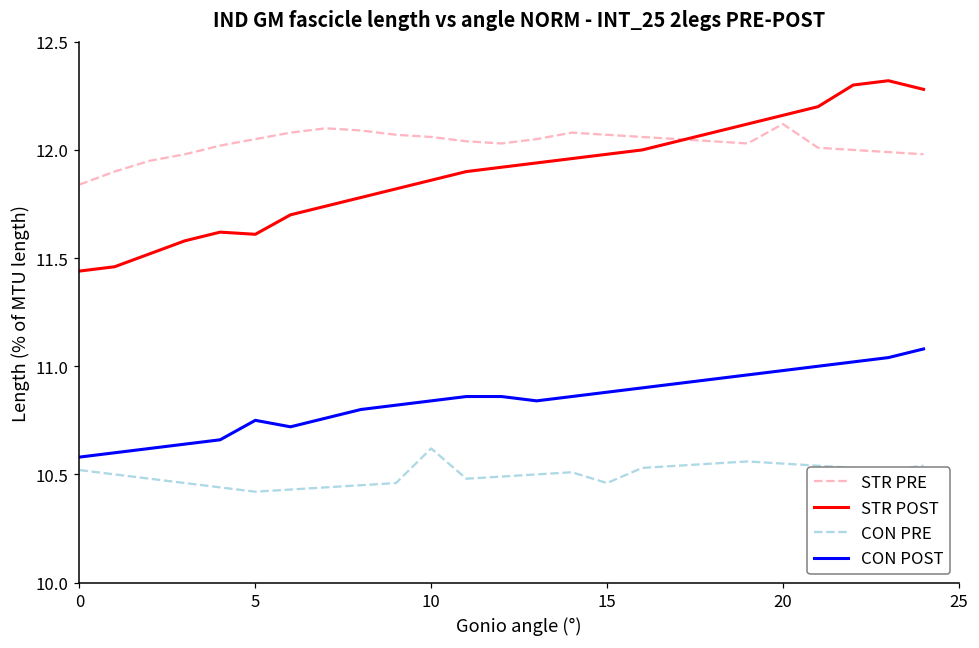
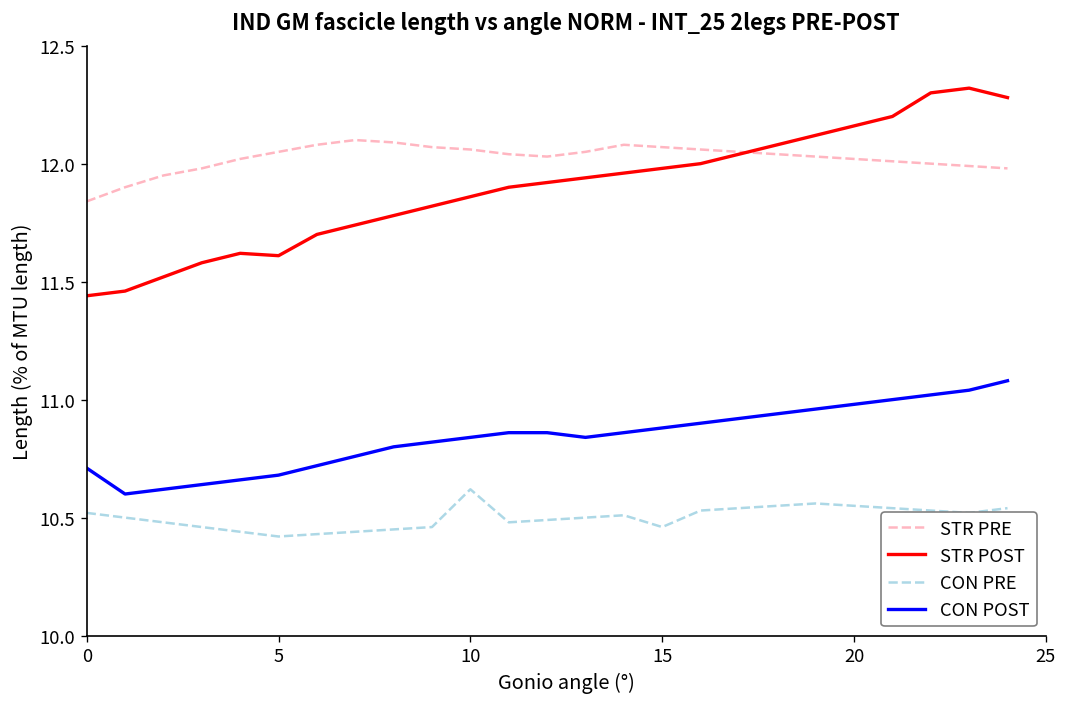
CON POST, 0: 10.58 -> 10.71
CON POST, 5: 10.75 -> 10.68
STR PRE, 20: 12.12 -> 12.02
